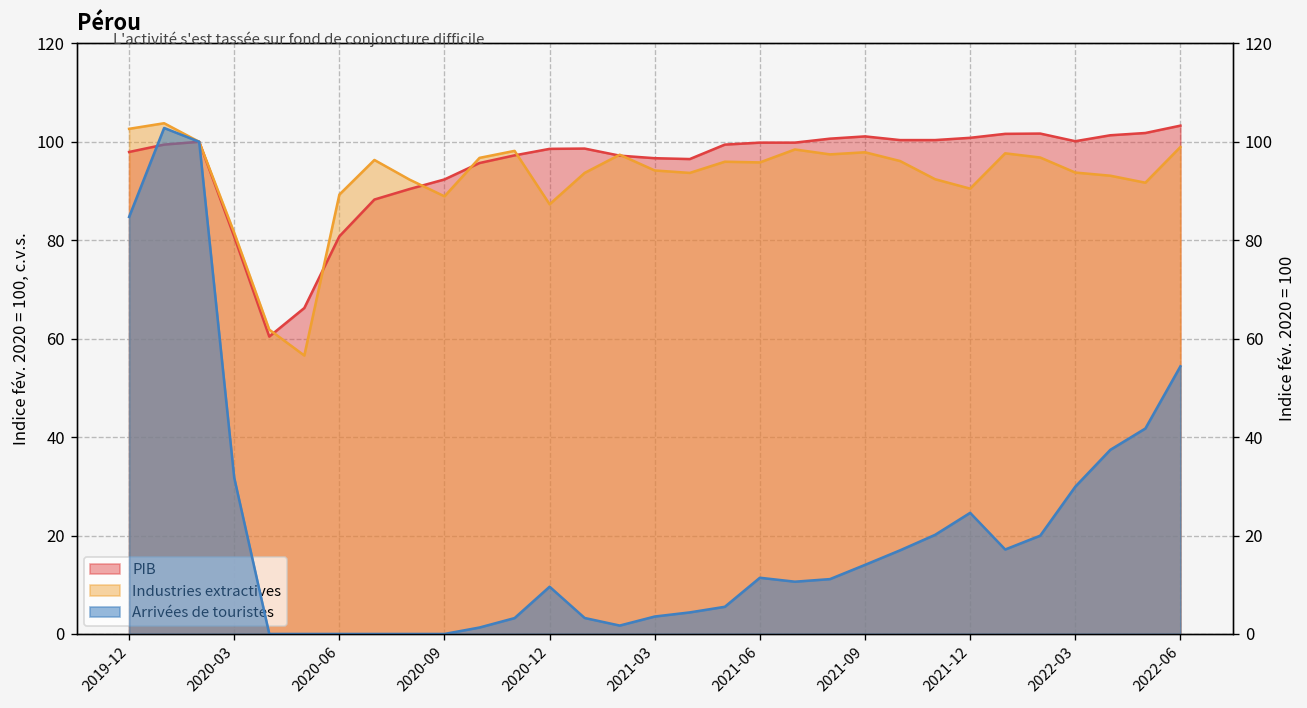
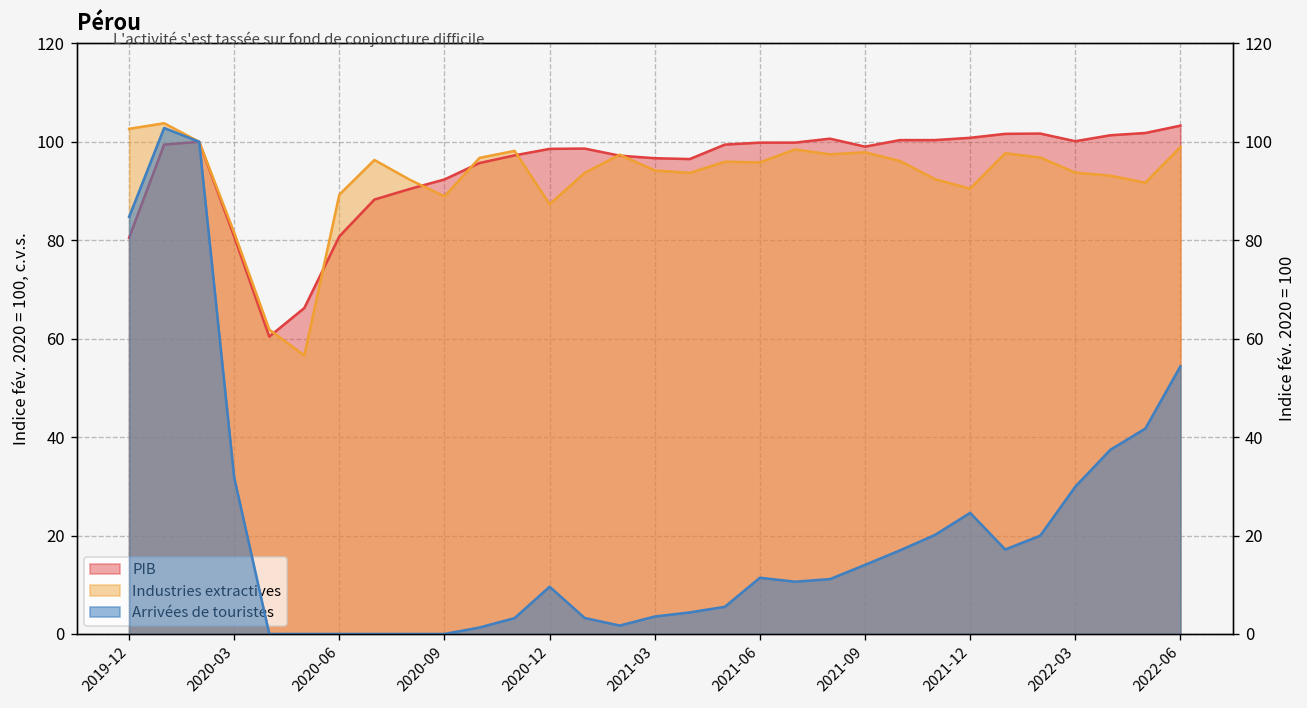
PIB, 2019-12: 98 -> 80
PIB, 2021-09: 101 -> 99
